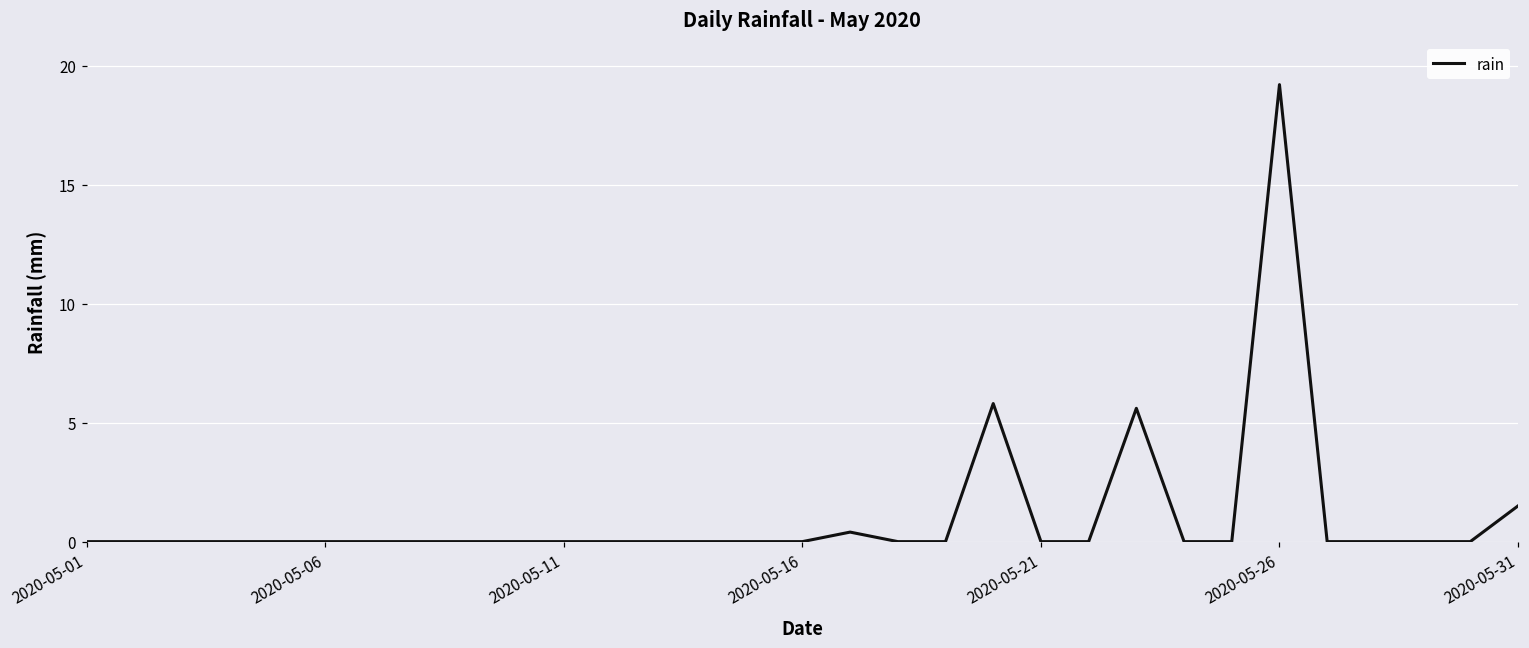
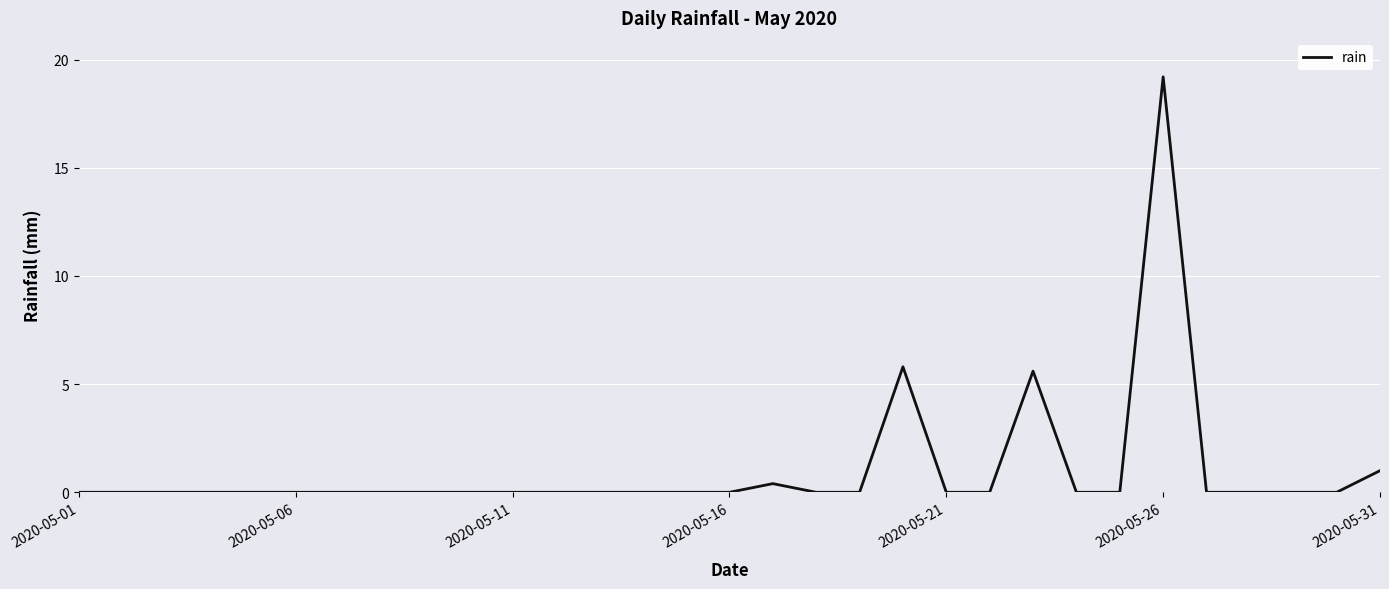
2020-05-31: 1.5 -> 1.0
